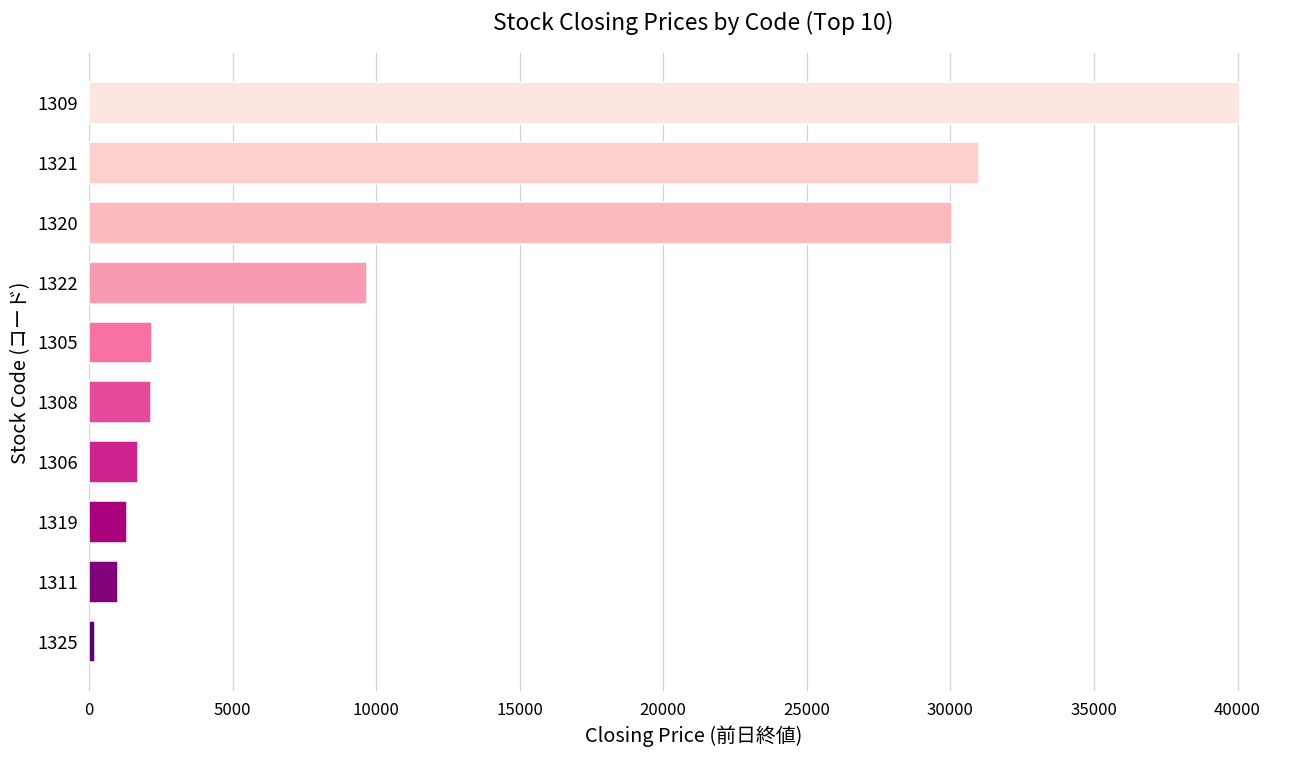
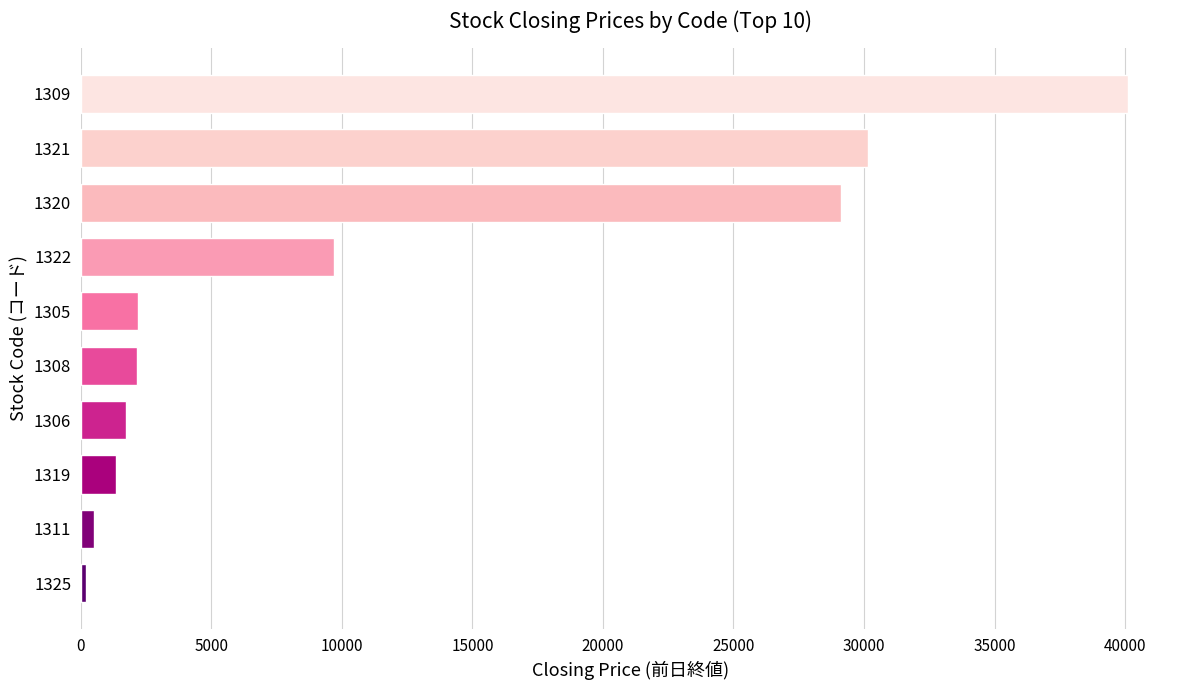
1321: 31000 -> 30100
1320: 30100 -> 29100
1311: 1000 -> 500
